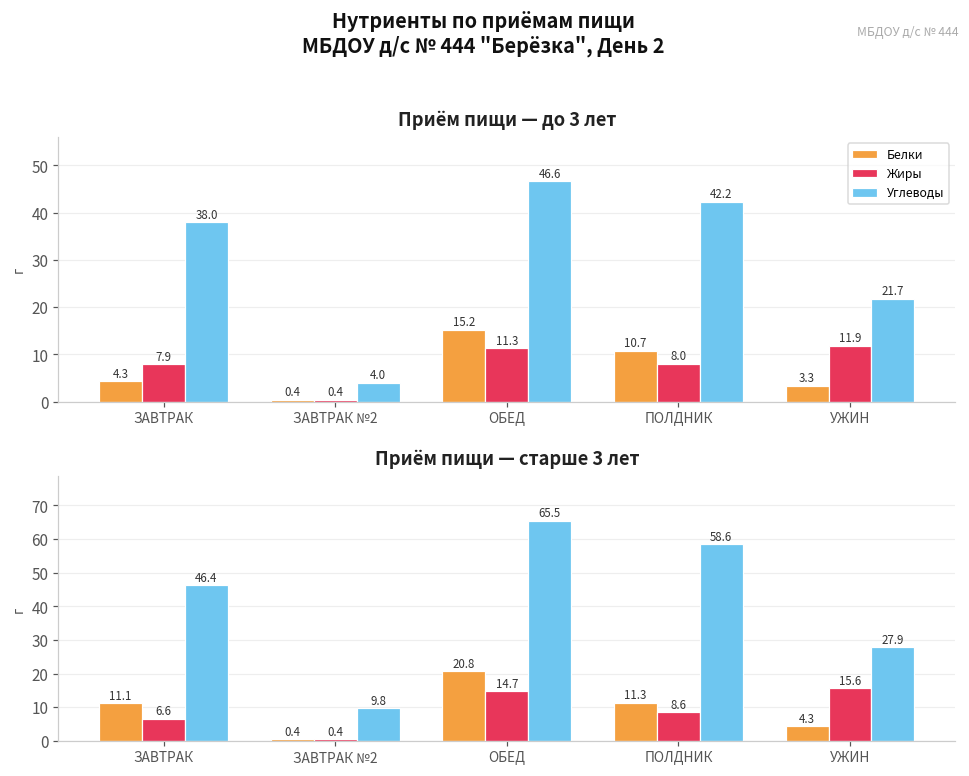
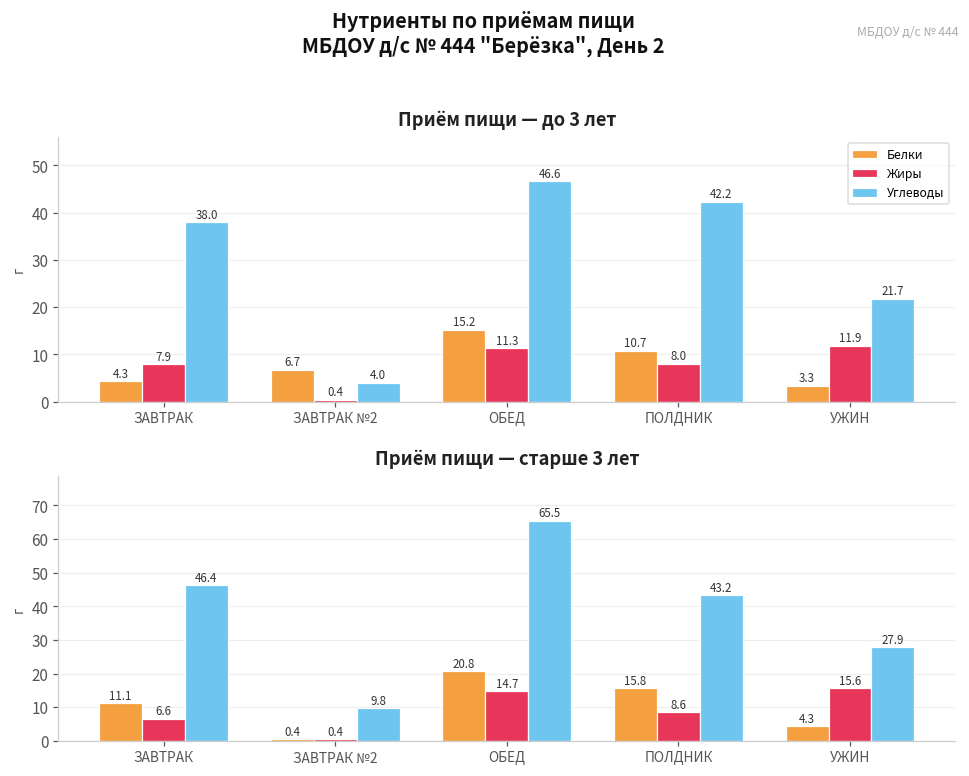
Приём пищи — до 3 лет, Белки, ЗАВТРАК №2: 0.4 -> 6.7
Приём пищи — старше 3 лет, Белки, ПОЛДНИК: 11.3 -> 15.8
Приём пищи — старше 3 лет, Углеводы, ПОЛДНИК: 58.6 -> 43.2
